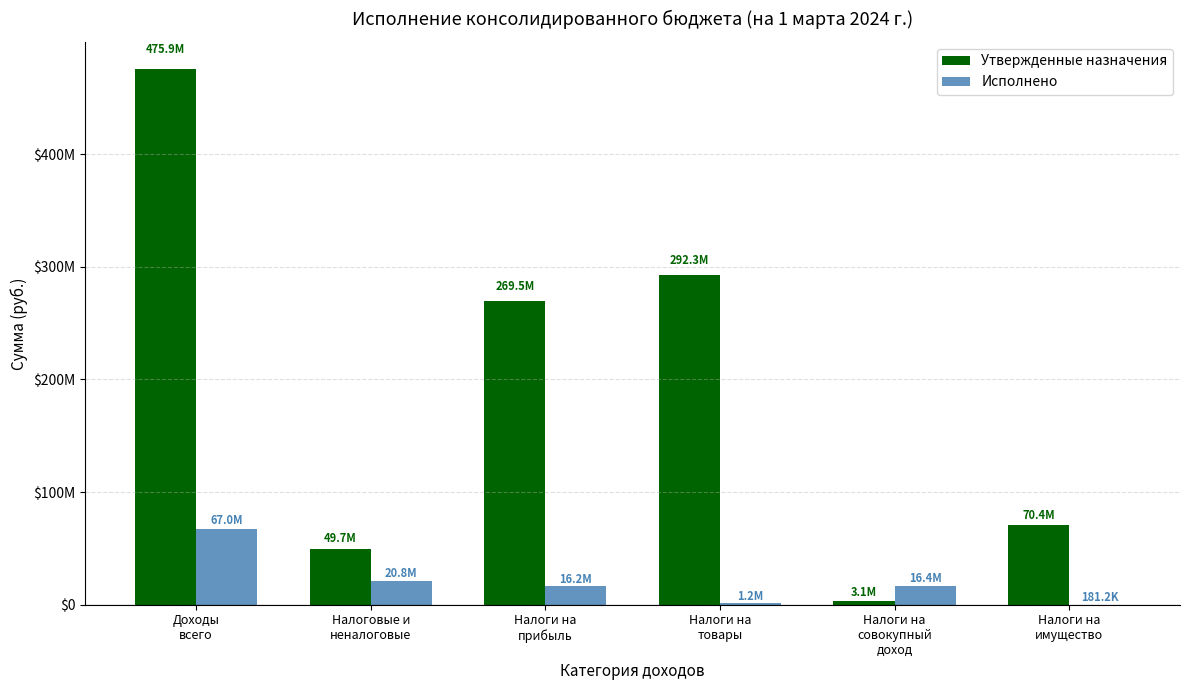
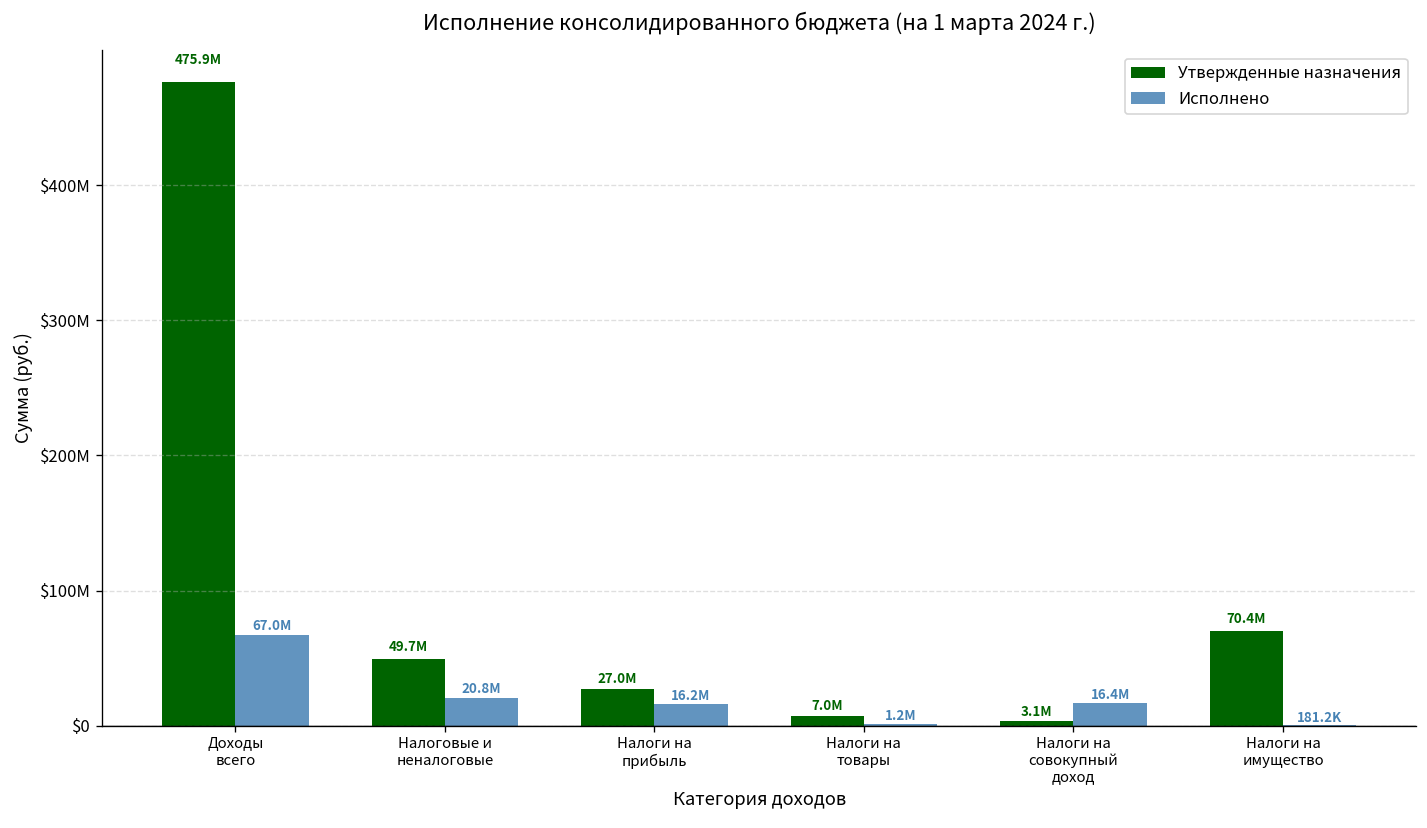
Утвержденные назначения, Налоги на прибыль: 269.5M -> 27.0M
Утвержденные назначения, Налоги на товары: 292.3M -> 7.0M
